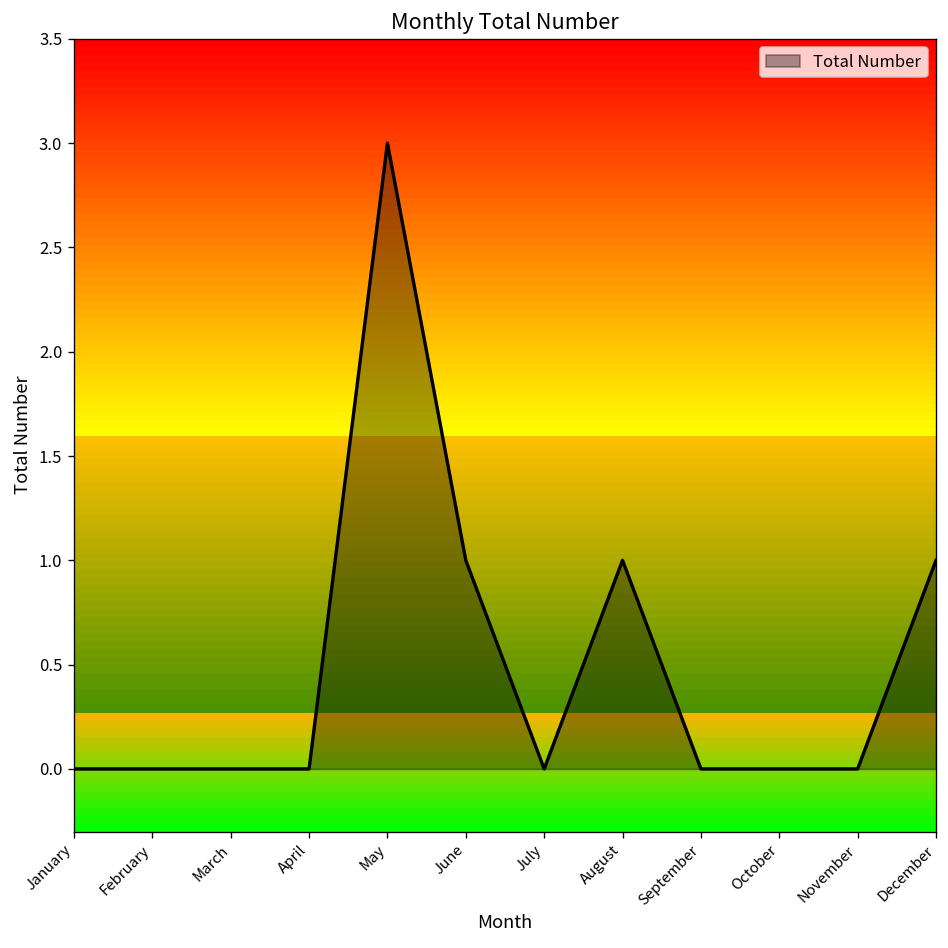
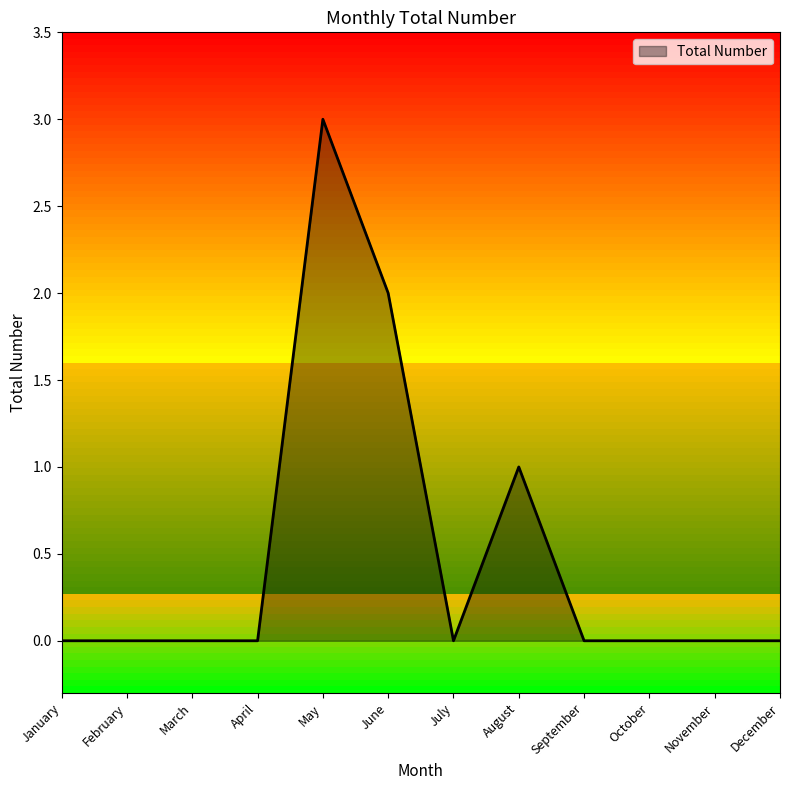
June: 1 -> 2
December: 1 -> 0
